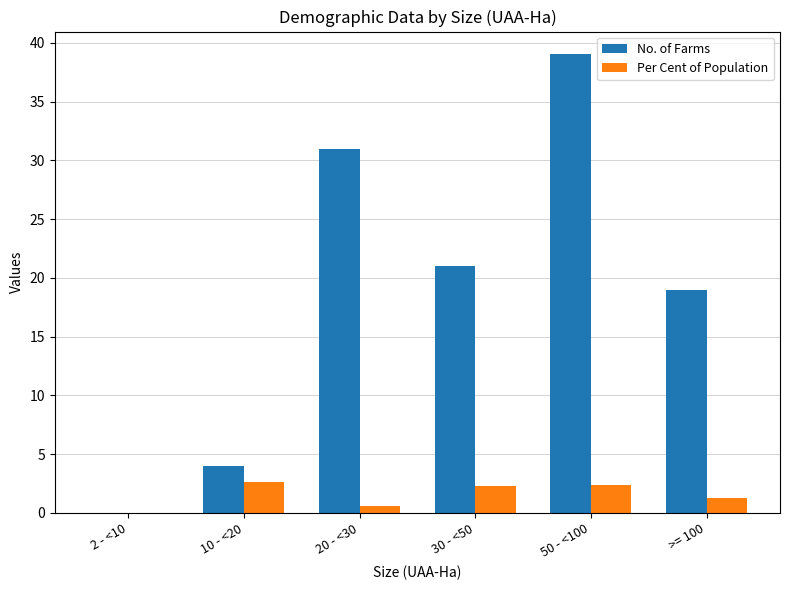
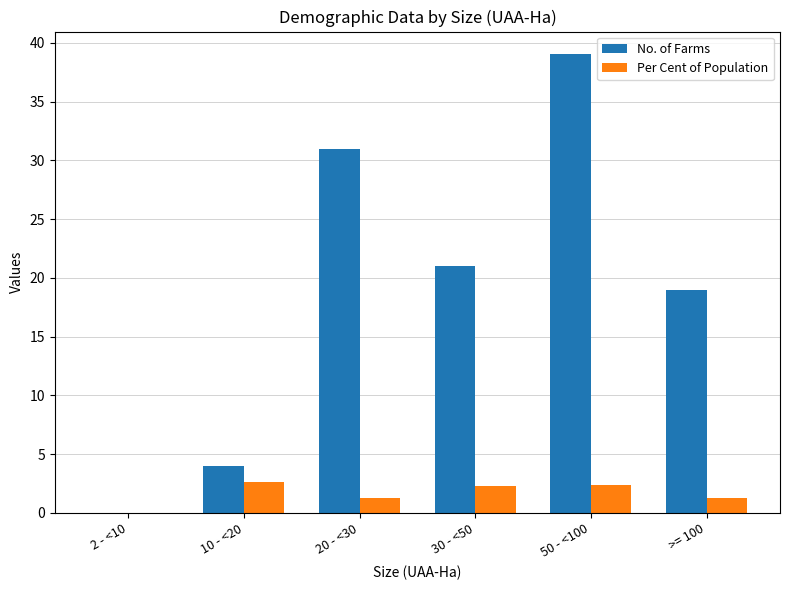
Per Cent of Population, 20 - <30: 0.6 -> 1.3
